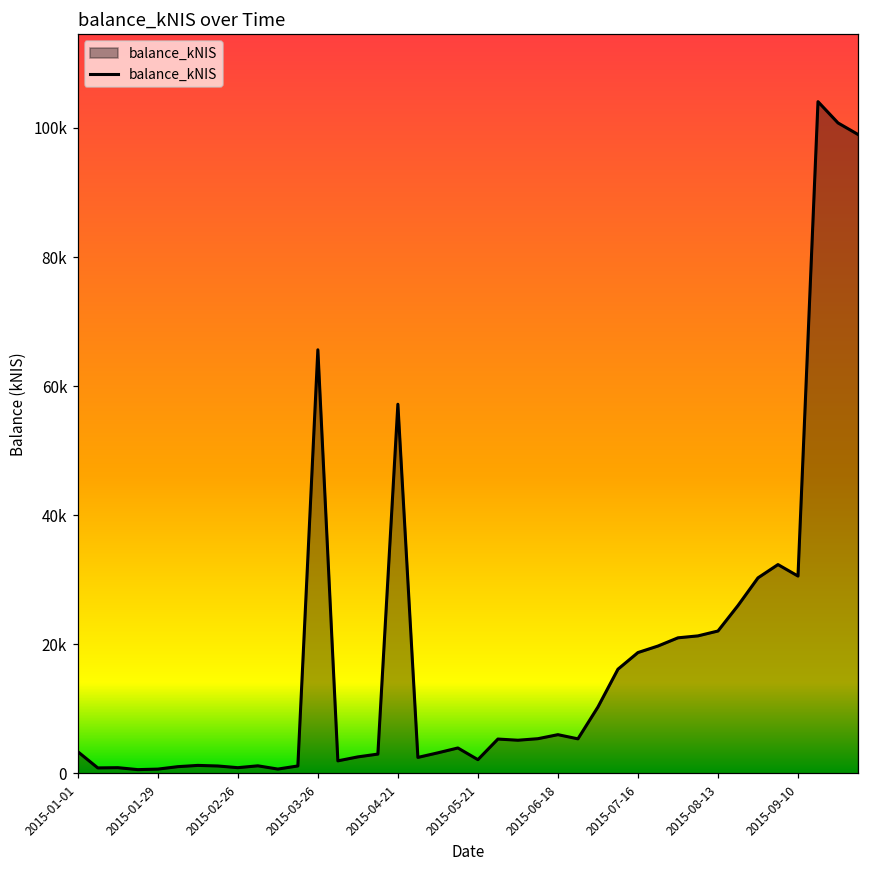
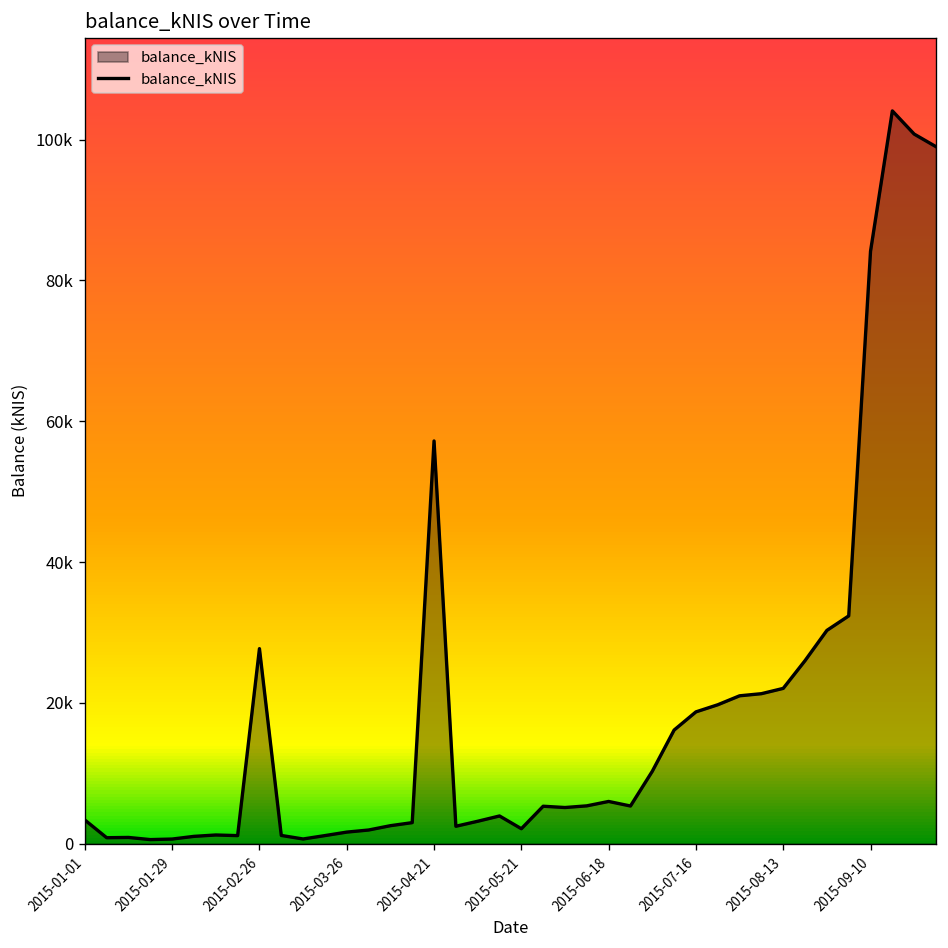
2015-02-26: 1000 -> 28000
2015-03-26: 66000 -> 2000
2015-09-10: 31000 -> 84000
